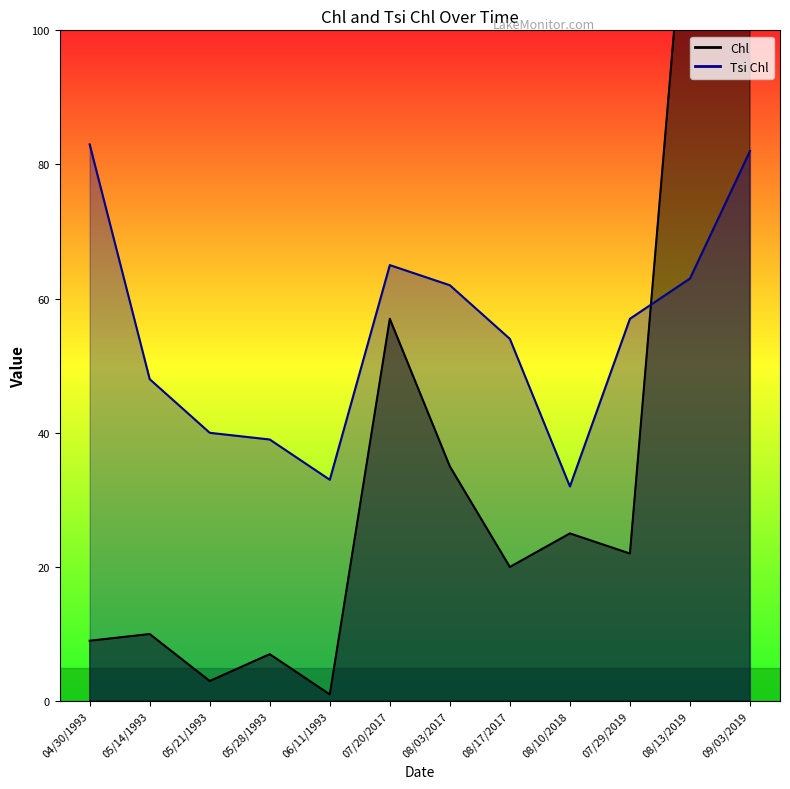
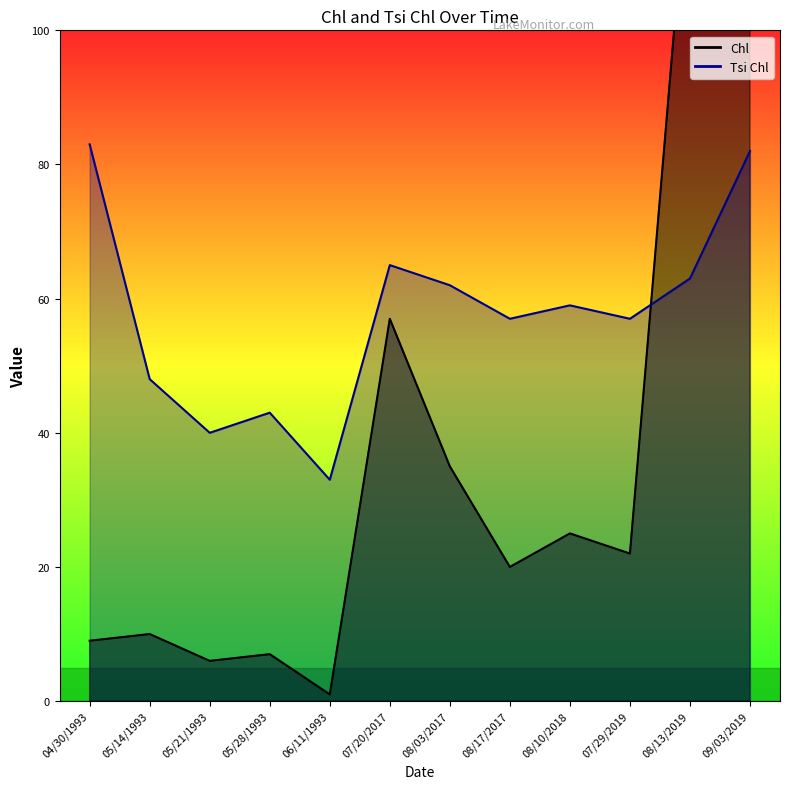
Chl, 05/21/1993: 3 -> 6
Tsi Chl, 05/28/1993: 39 -> 43
Tsi Chl, 08/17/2017: 54 -> 57
Tsi Chl, 08/10/2018: 32 -> 59
